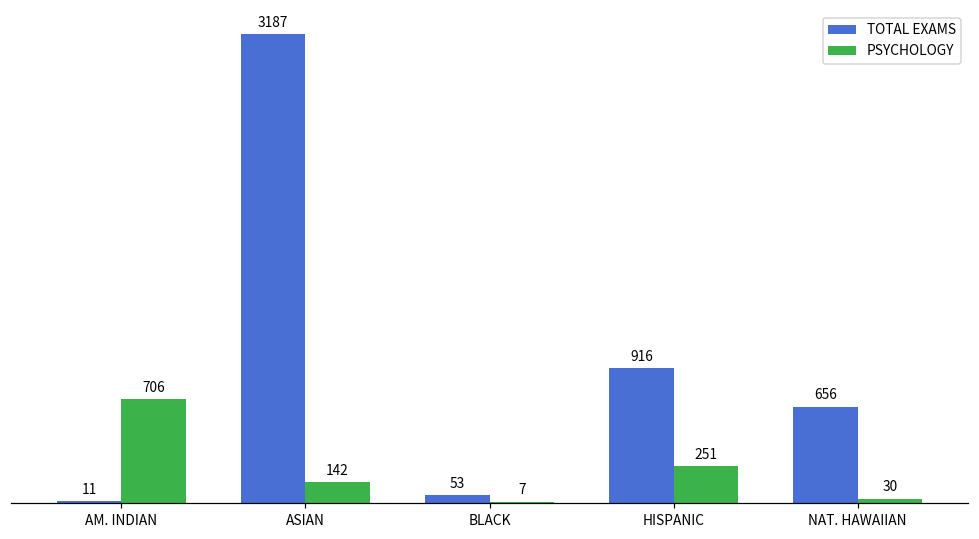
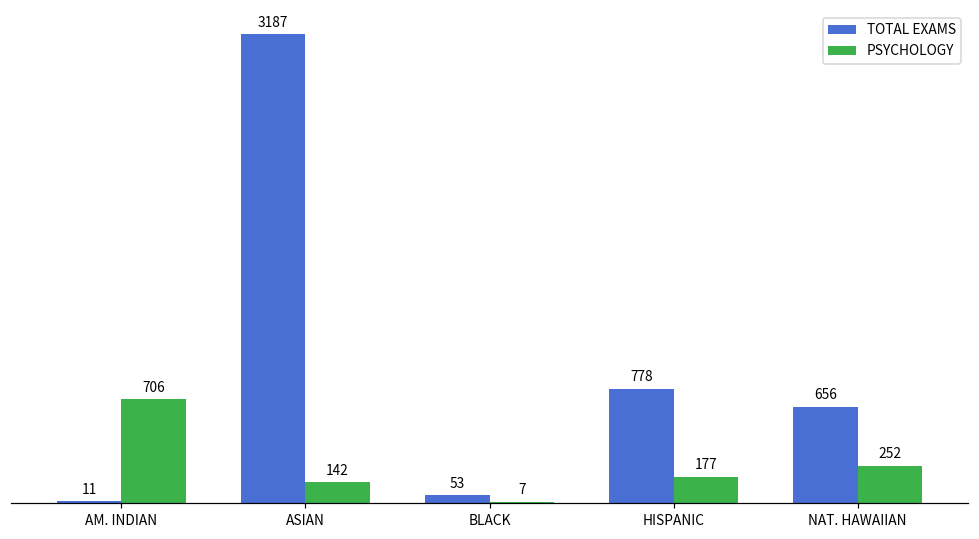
TOTAL EXAMS, HISPANIC: 916 -> 778
PSYCHOLOGY, HISPANIC: 251 -> 177
PSYCHOLOGY, NAT. HAWAIIAN: 30 -> 252
